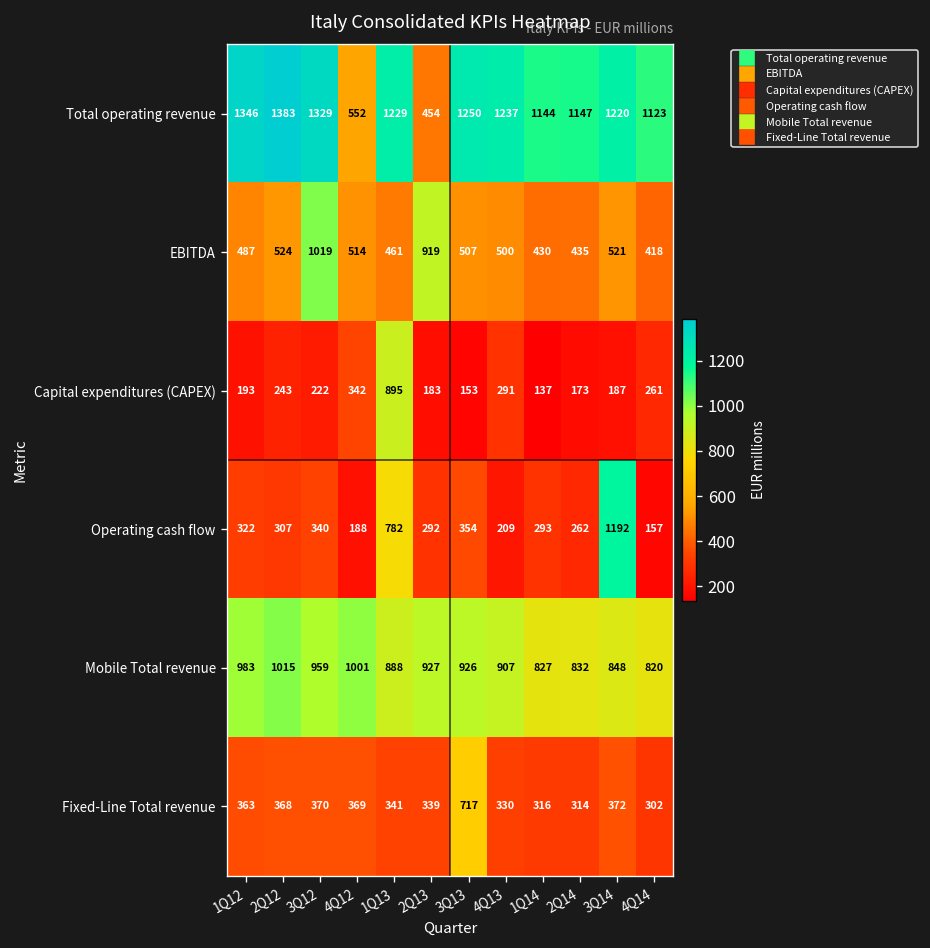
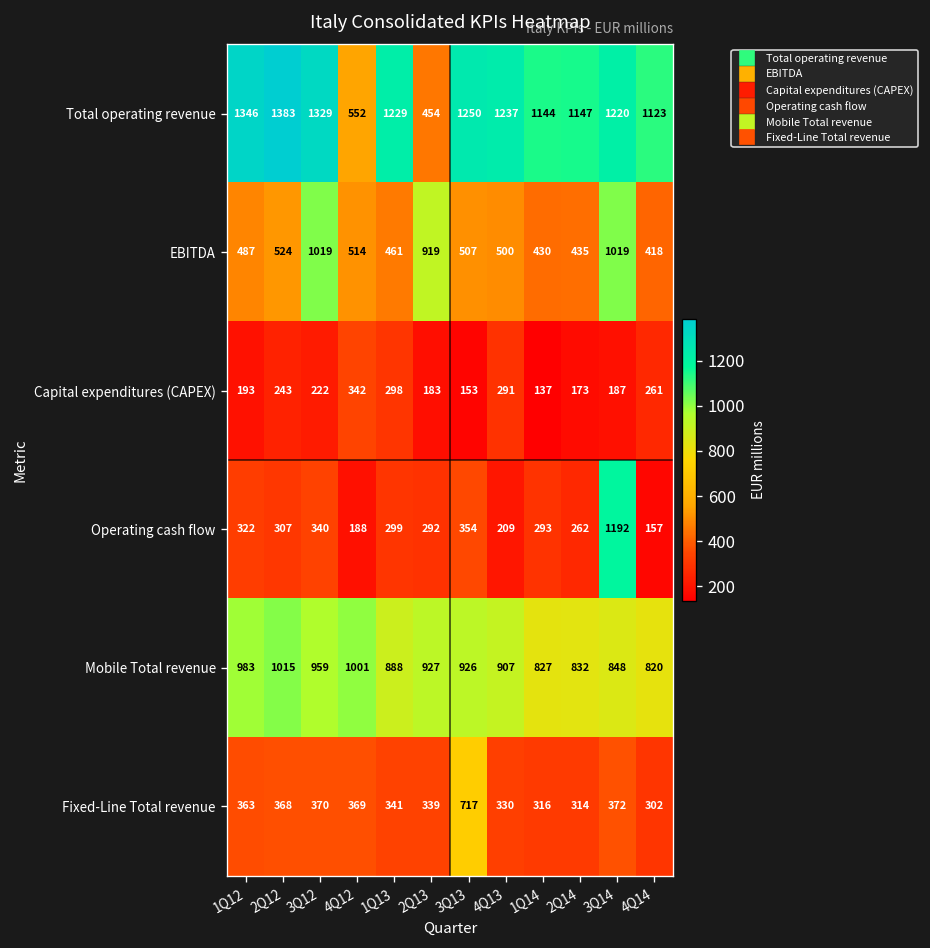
EBITDA, 3Q14: 521 -> 1019
Capital expenditures (CAPEX), 1Q13: 895 -> 298
Operating cash flow, 1Q13: 782 -> 299
